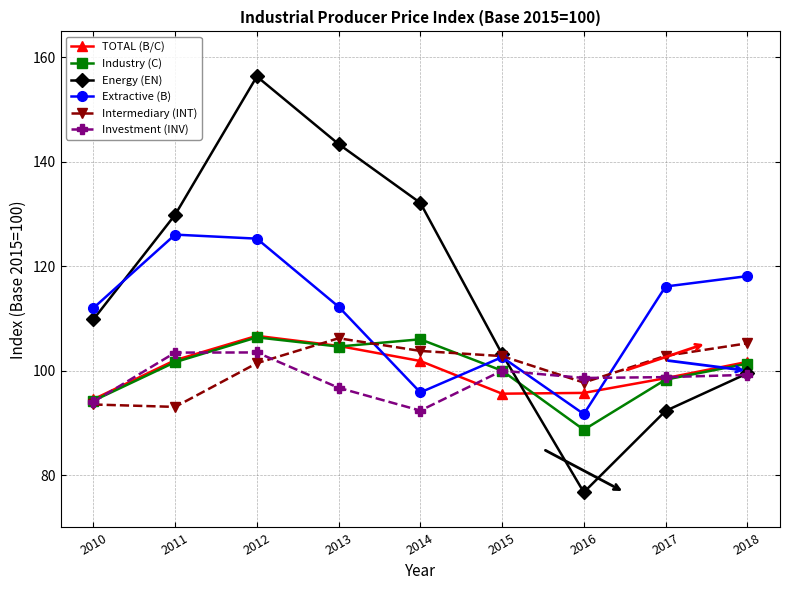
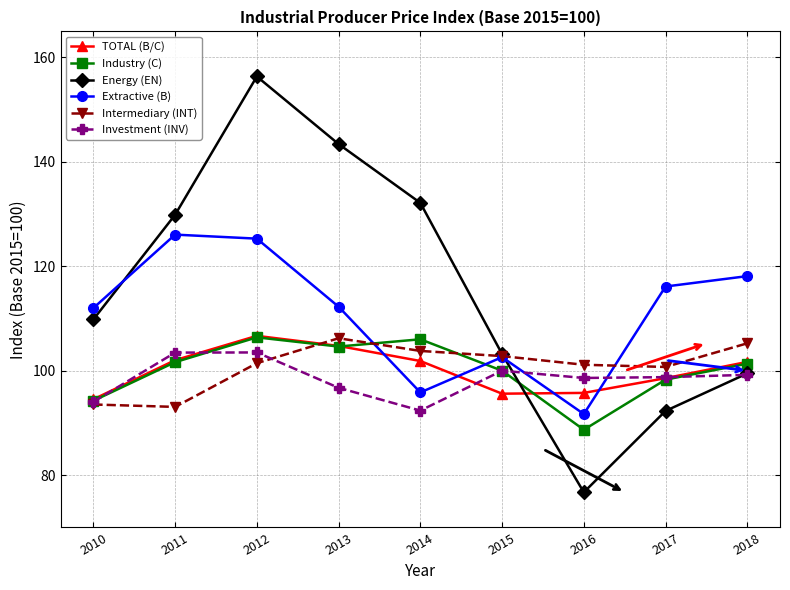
Intermediary (INT), 2016: 98 -> 101
Intermediary (INT), 2017: 103 -> 101
